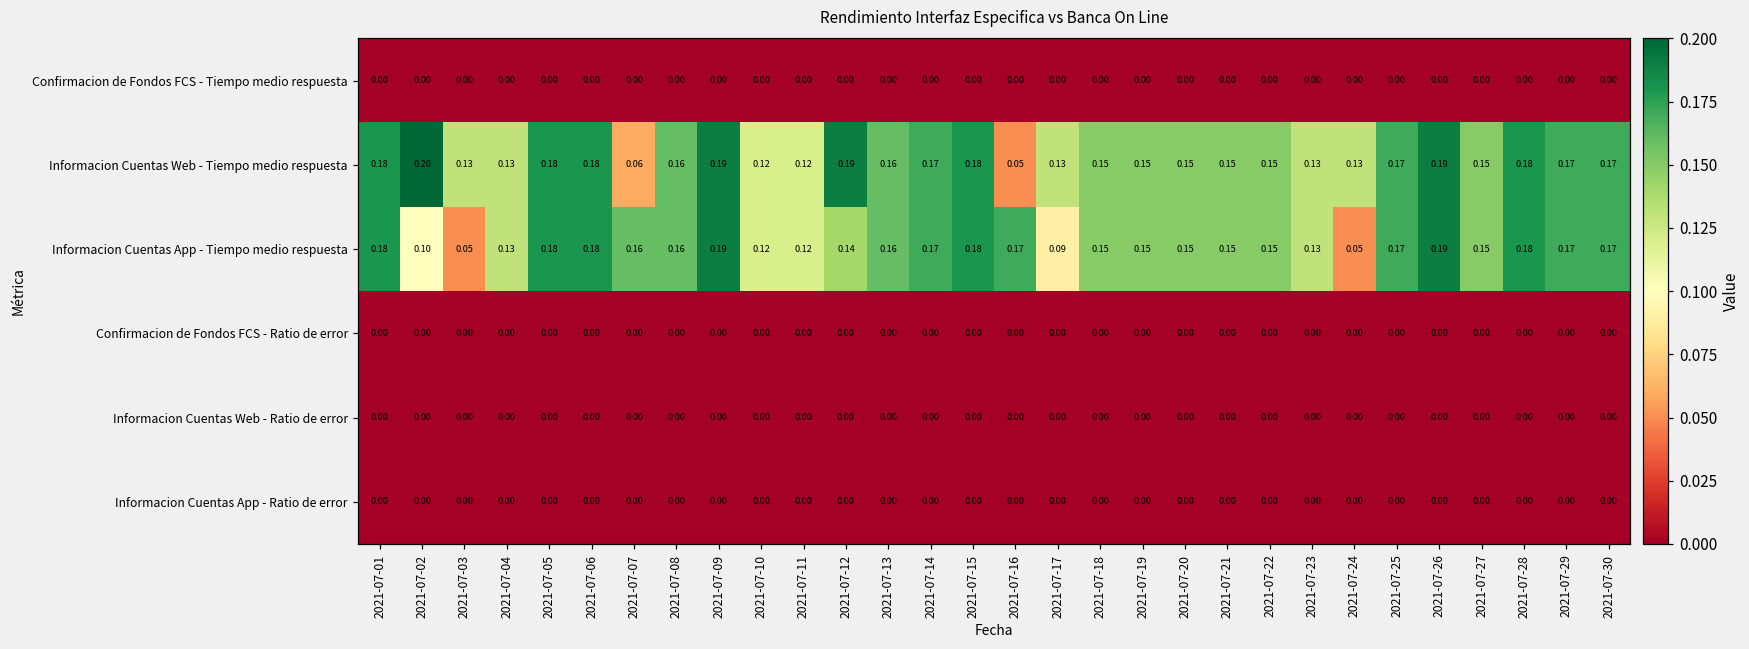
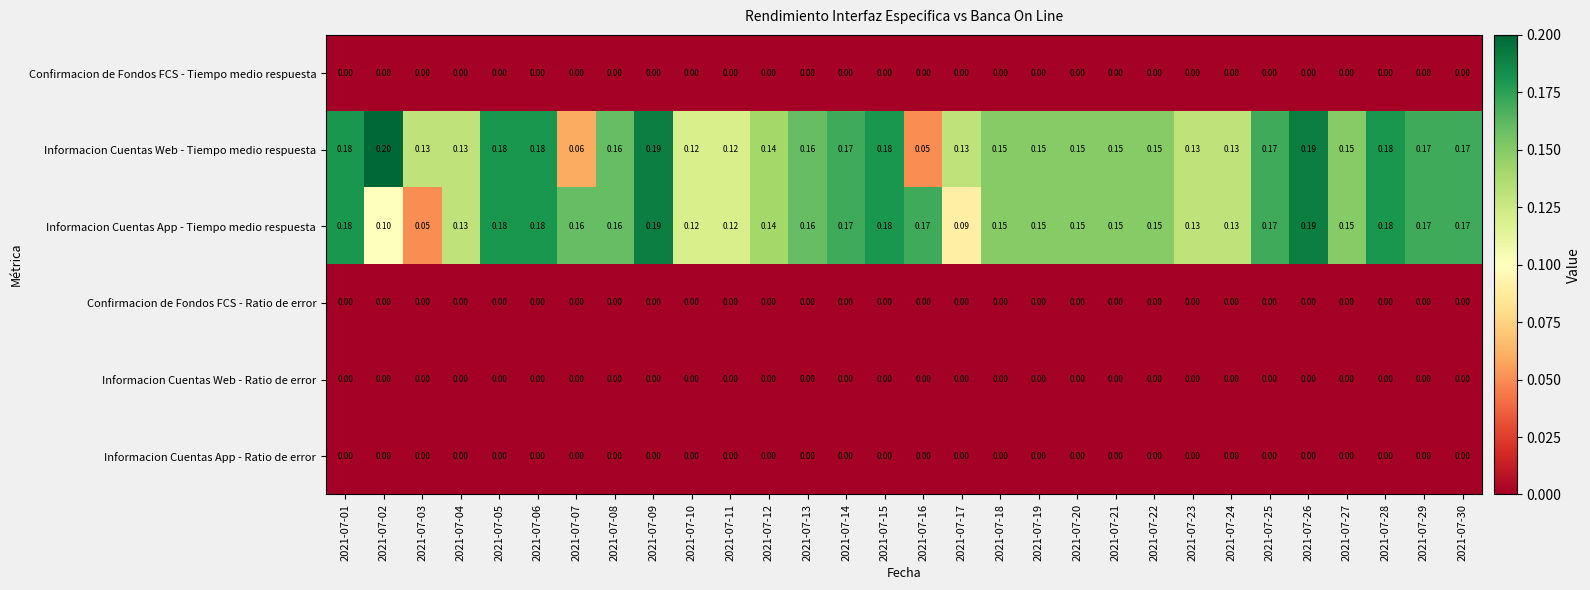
Informacion Cuentas Web - Tiempo medio respuesta, 2021-07-12: 0.19 -> 0.14
Informacion Cuentas App - Tiempo medio respuesta, 2021-07-24: 0.05 -> 0.13
